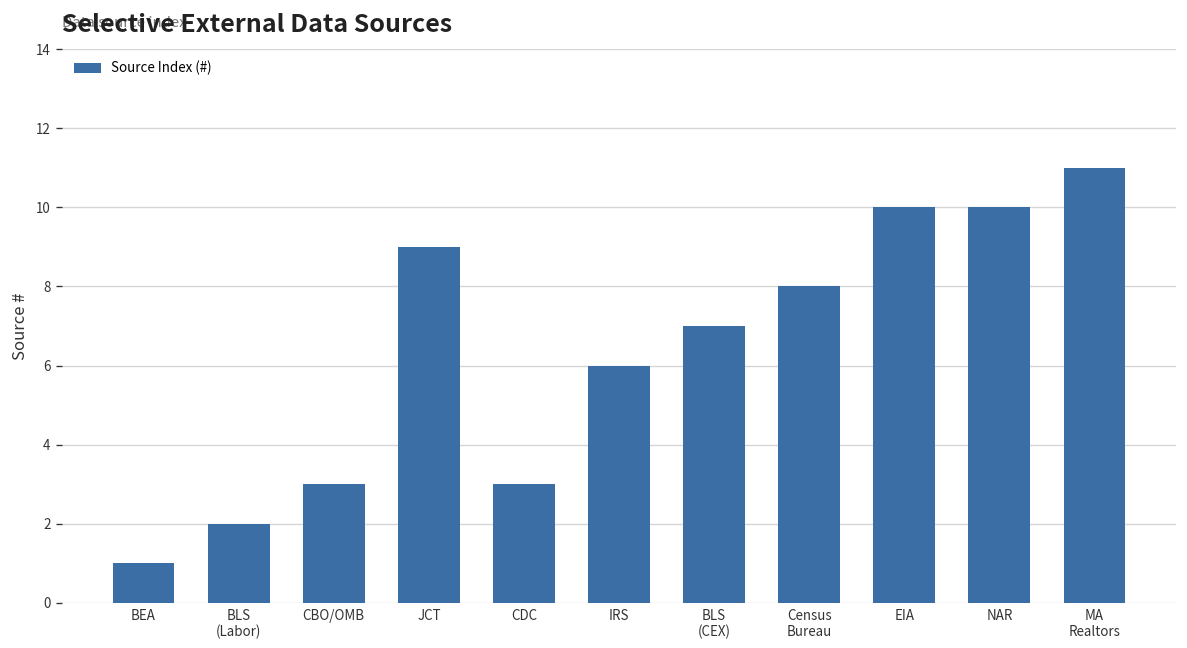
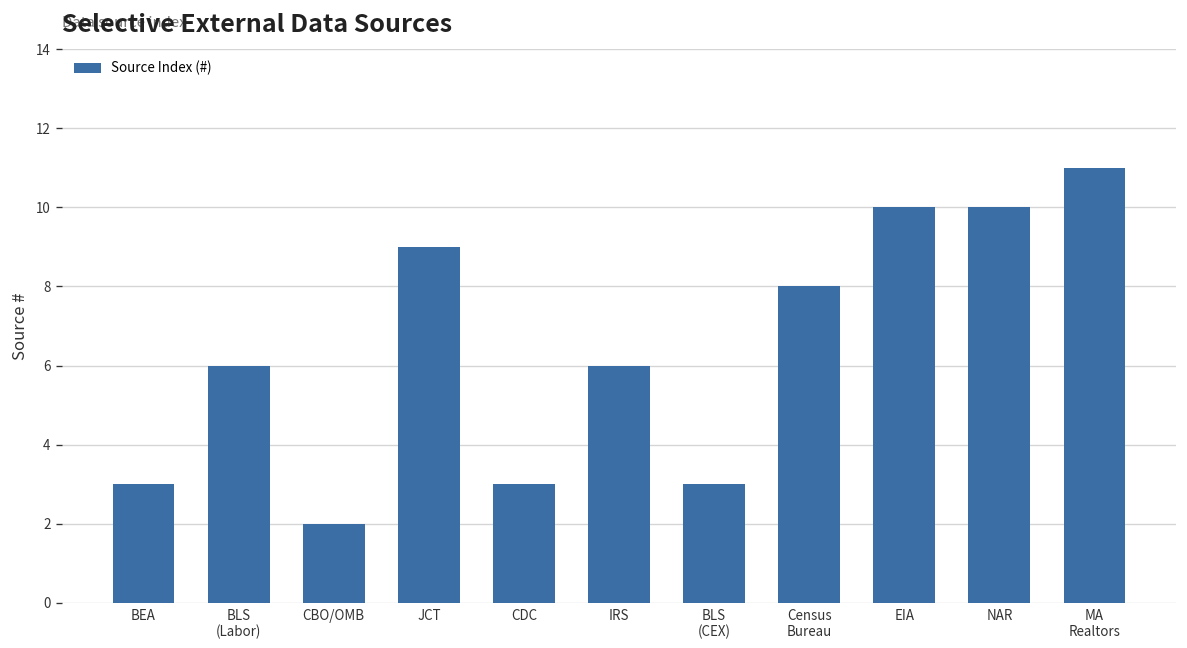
BEA: 1 -> 3
BLS (Labor): 2 -> 6
CBO/OMB: 3 -> 2
BLS (CEX): 7 -> 3
